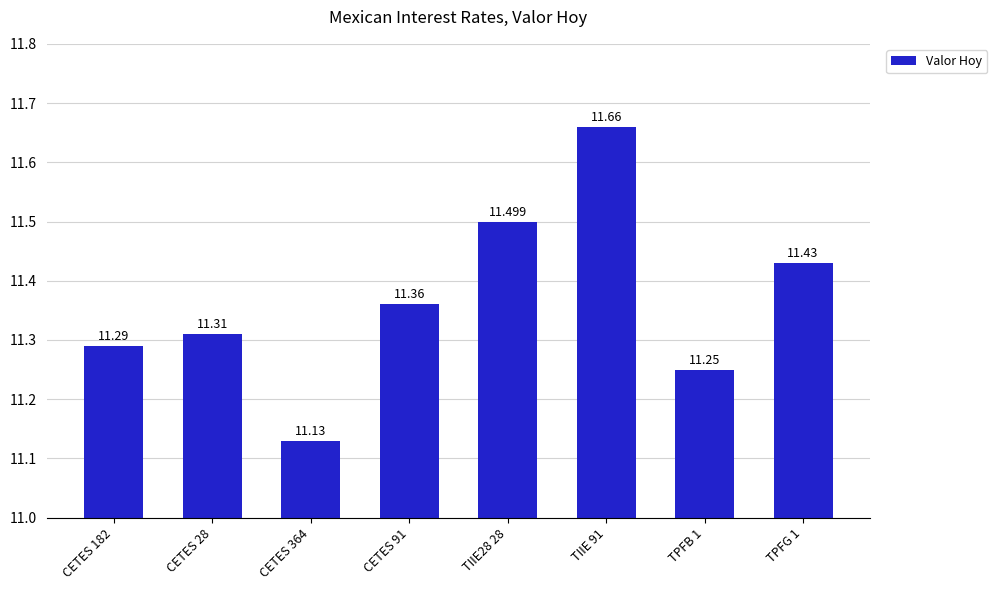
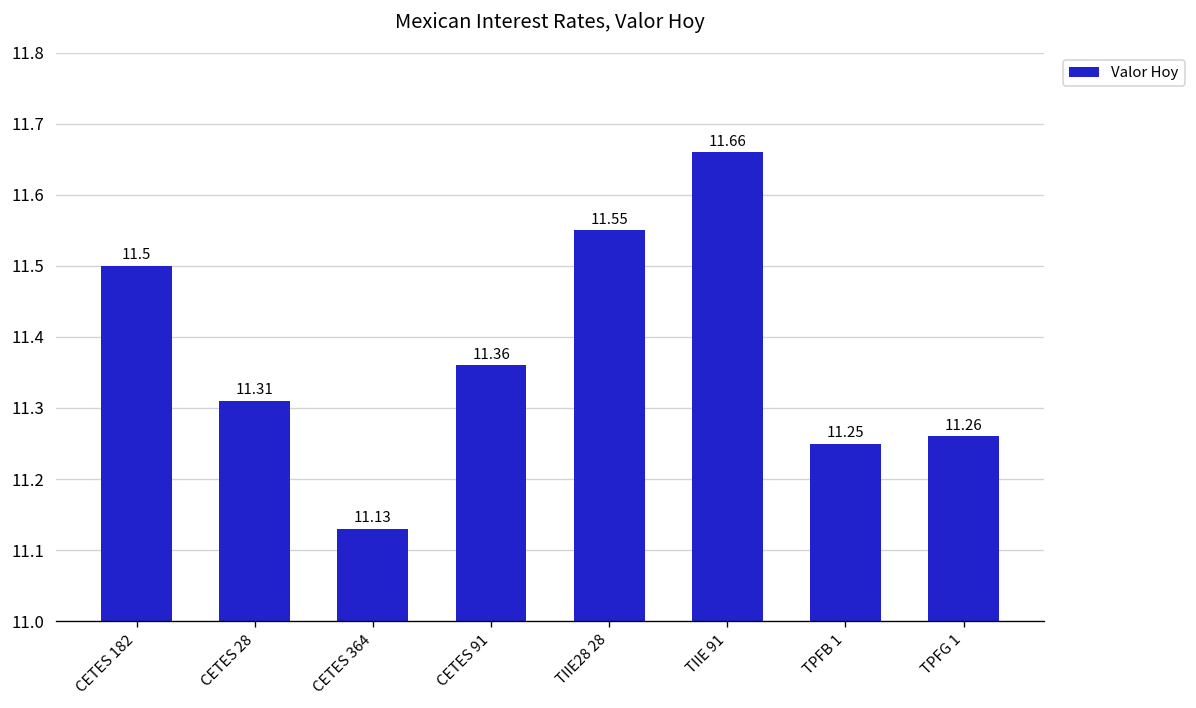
CETES 182: 11.29 -> 11.5
TIIE28 28: 11.499 -> 11.55
TPFG 1: 11.43 -> 11.26
